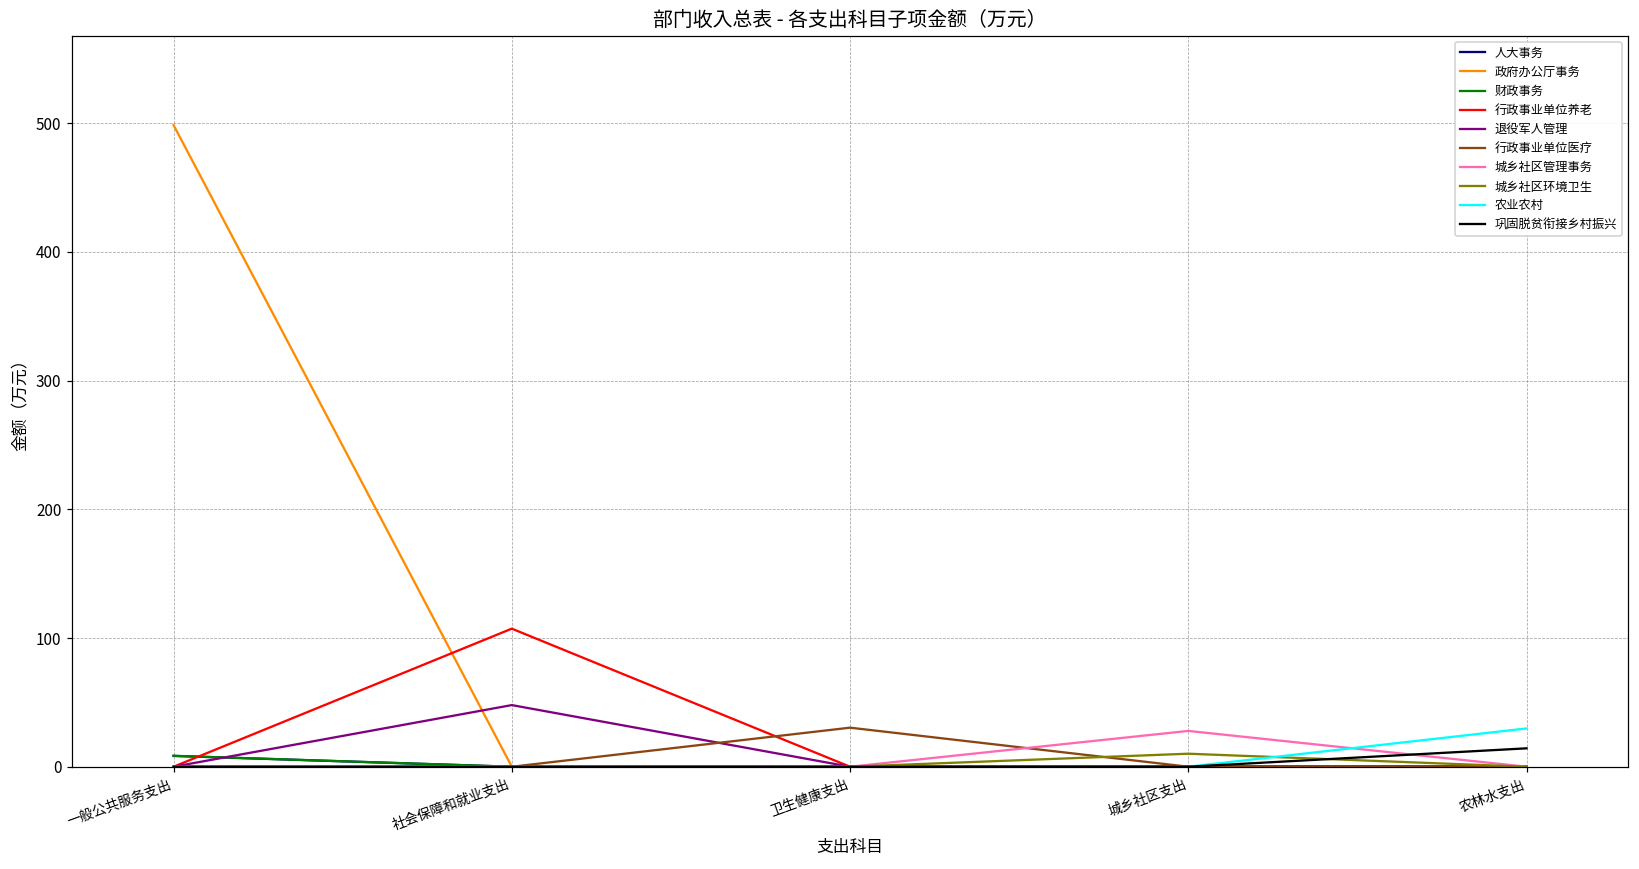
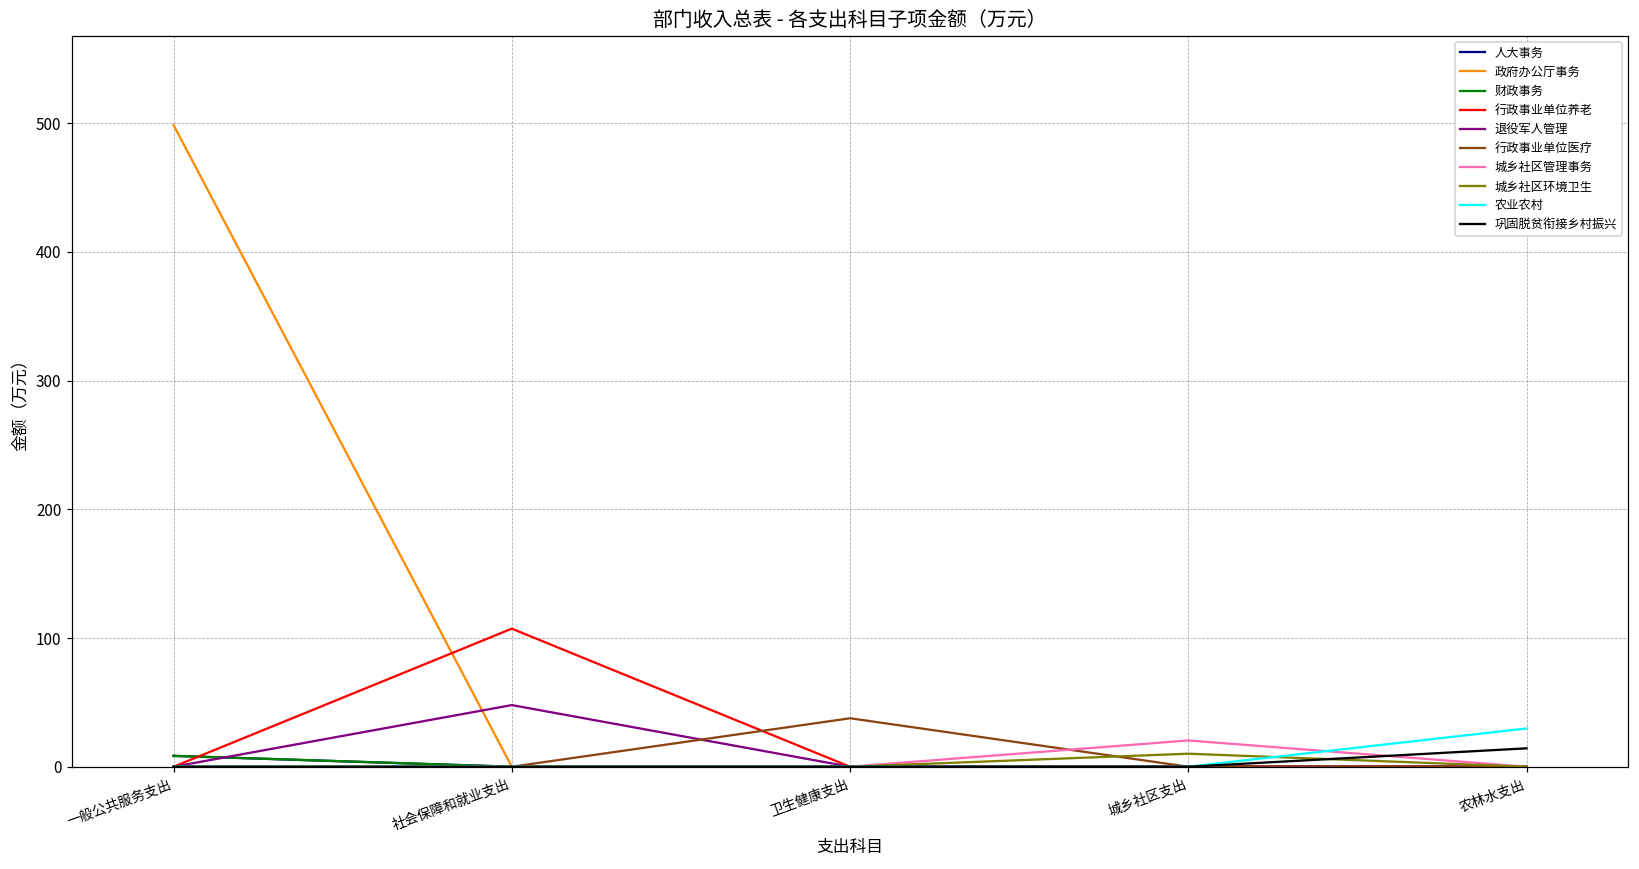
行政事业单位医疗, 卫生健康支出: 30 -> 38
城乡社区管理事务, 城乡社区支出: 28 -> 20
